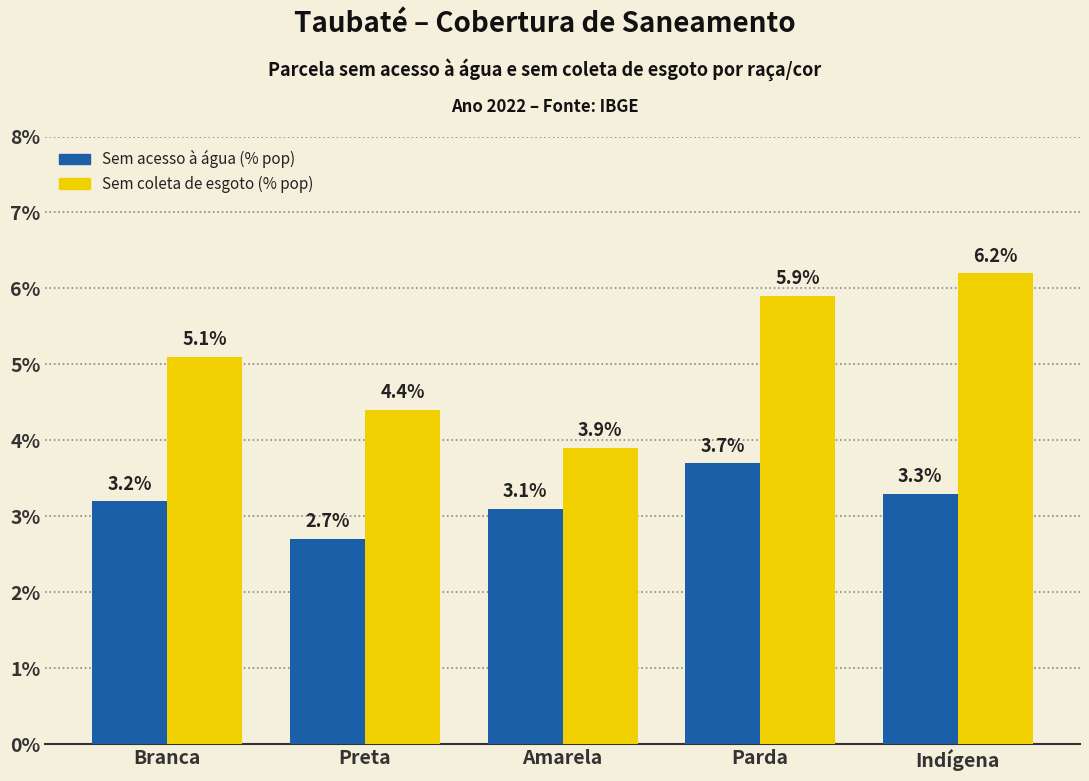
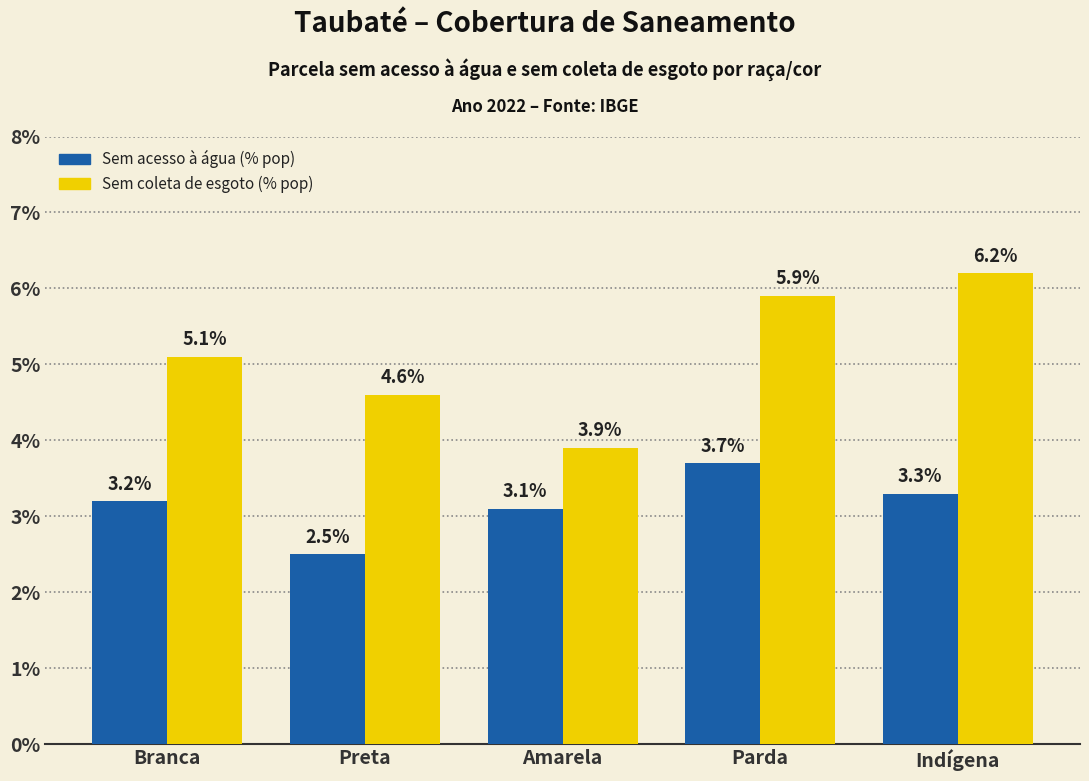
Sem acesso à água (% pop), Preta: 2.7% -> 2.5%
Sem coleta de esgoto (% pop), Preta: 4.4% -> 4.6%
